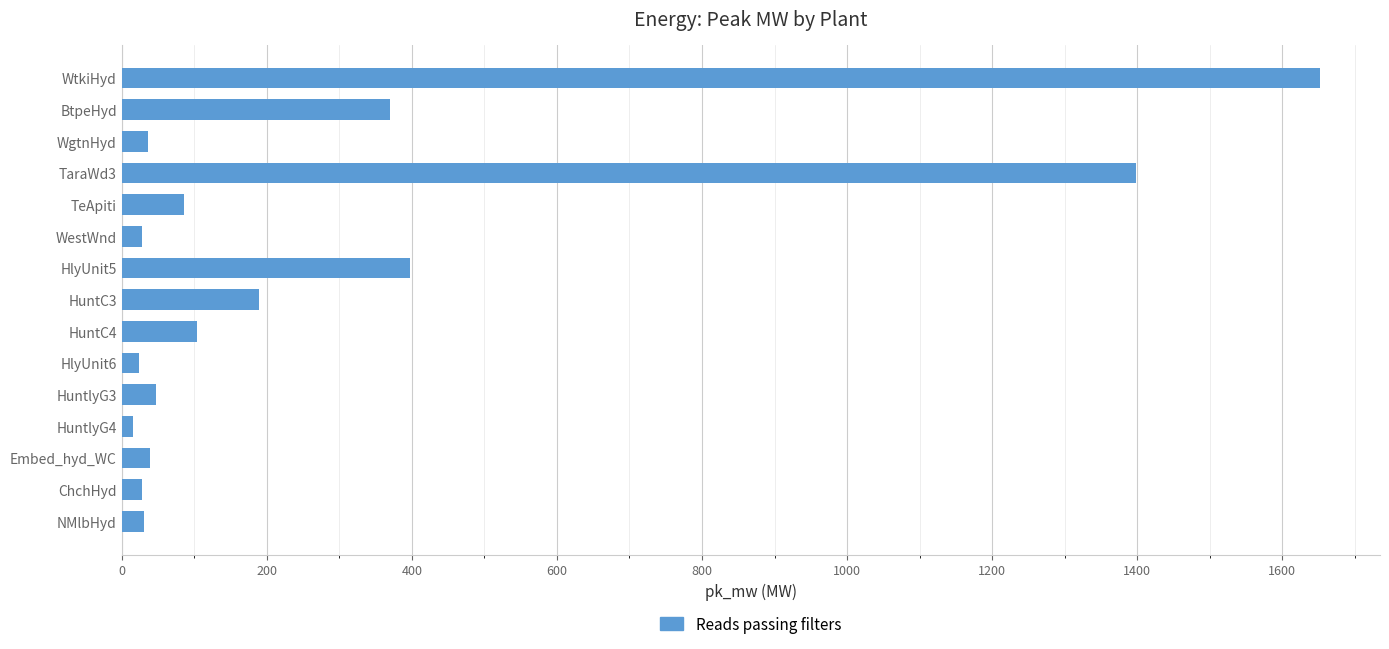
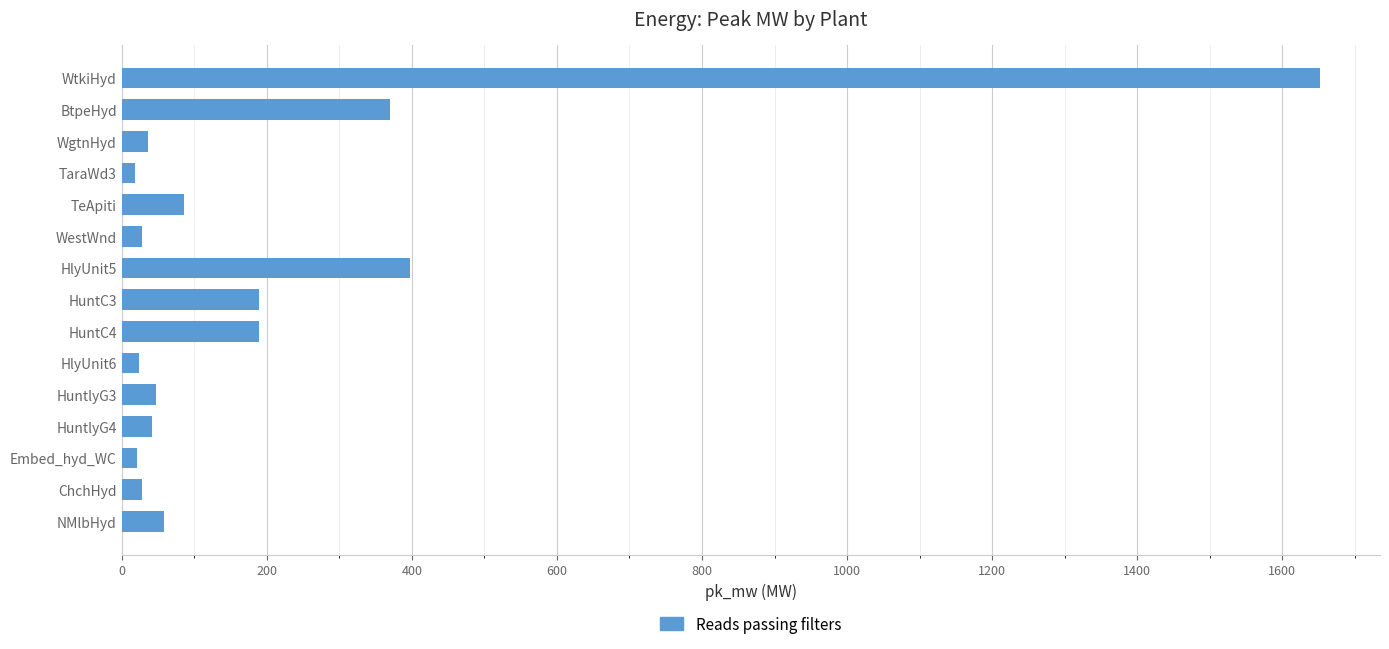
TaraWd3: 1400 -> 20
HuntC4: 100 -> 190
HuntlyG4: 20 -> 40
Embed_hyd_WC: 40 -> 20
NMlbHyd: 30 -> 60
